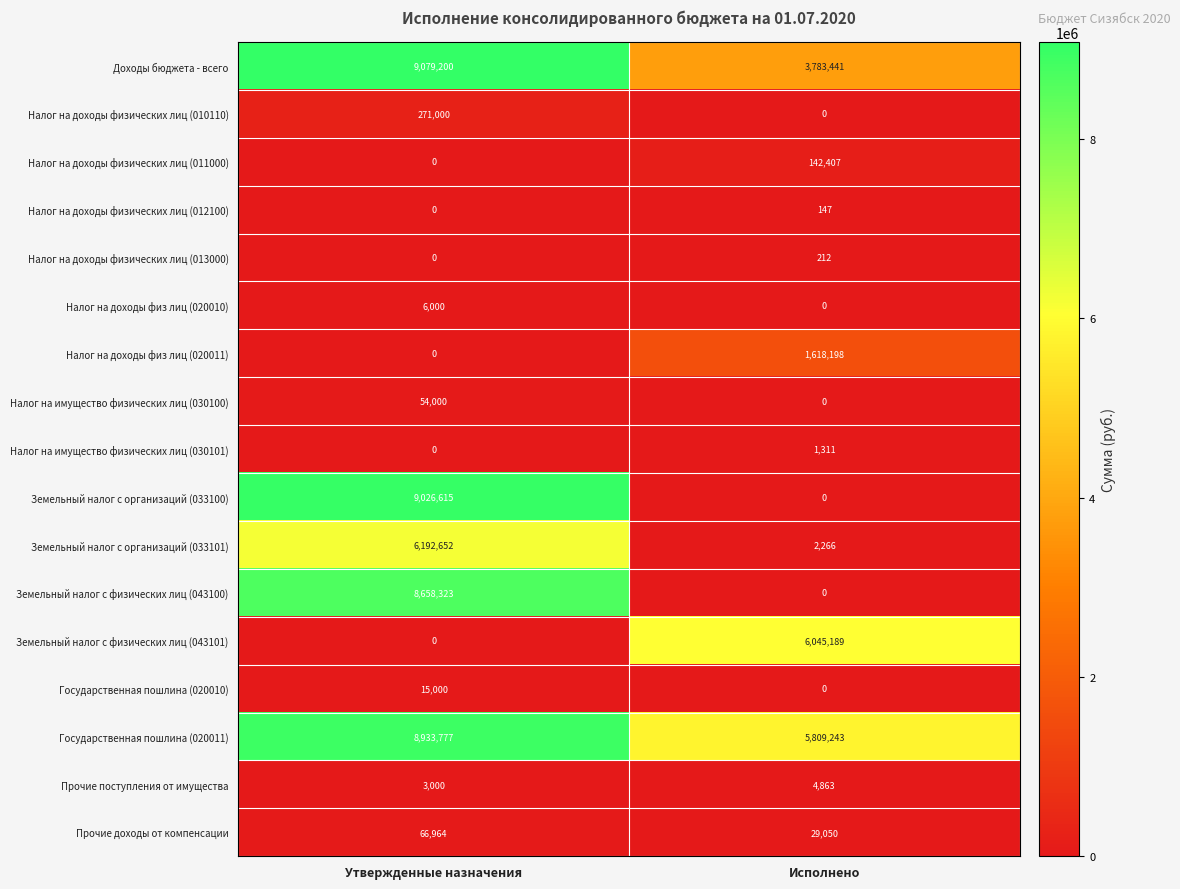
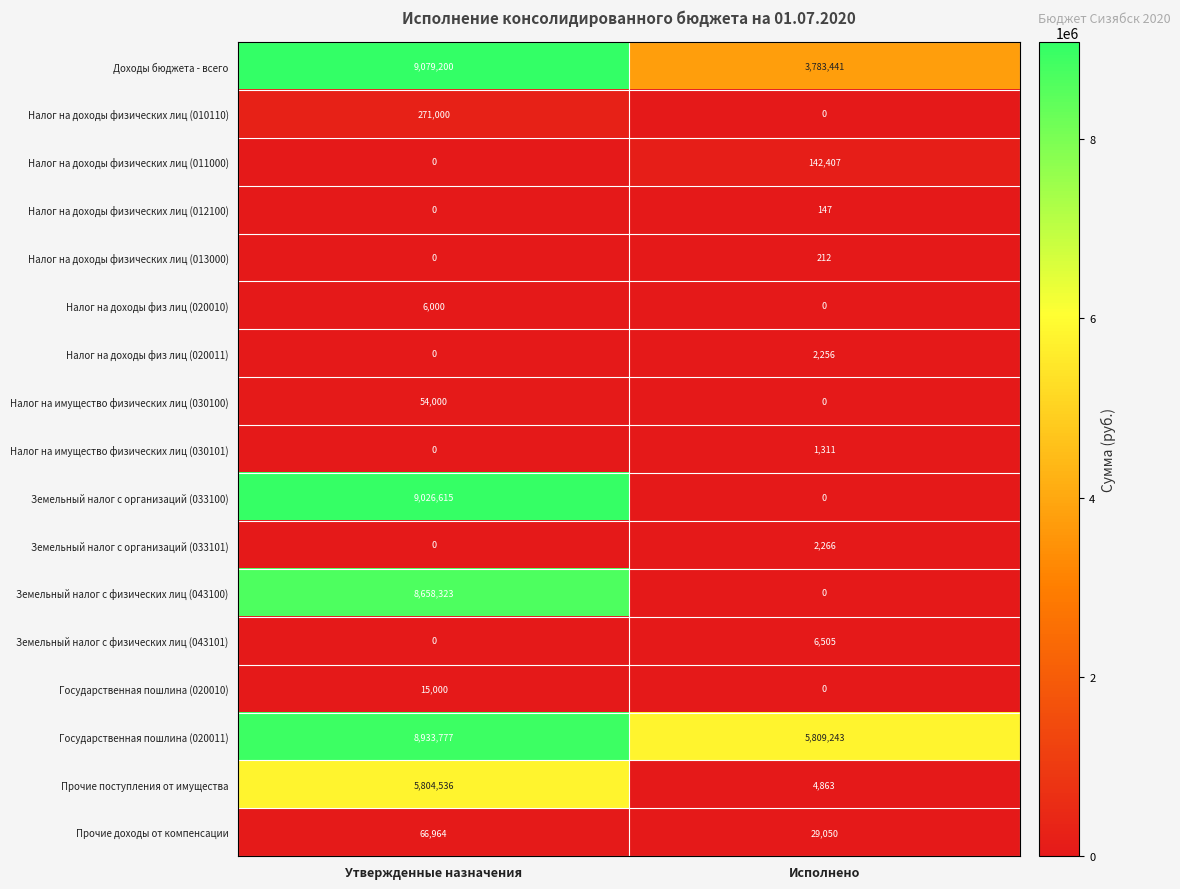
Налог на доходы физ лиц (020011), Исполнено: 1,618,198 -> 2,256
Земельный налог с организаций (033101), Утвержденные назначения: 6,192,652 -> 0
Земельный налог с физических лиц (043101), Исполнено: 6,045,189 -> 6,505
Прочие поступления от имущества, Утвержденные назначения: 3,000 -> 5,804,536
